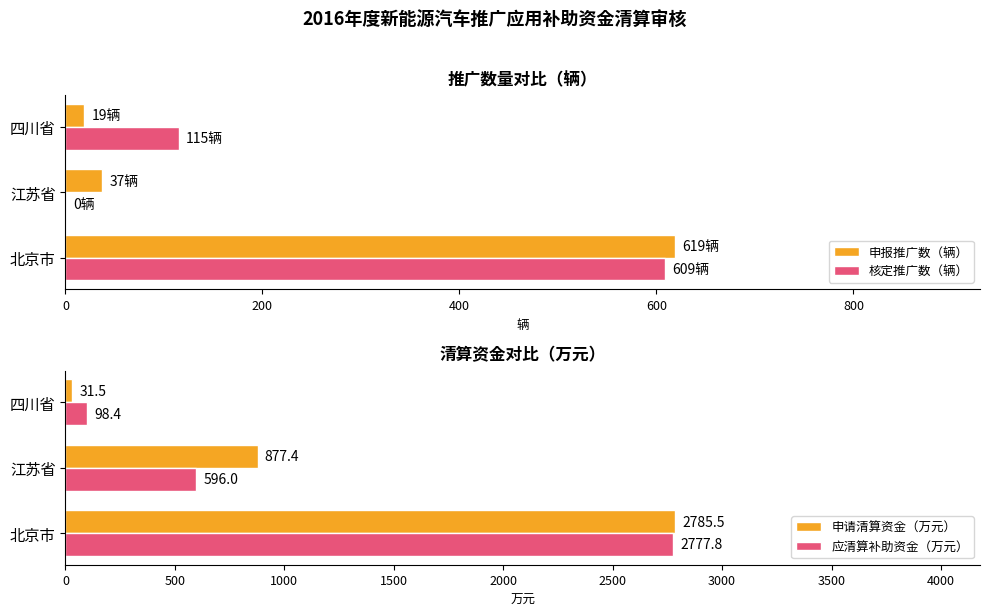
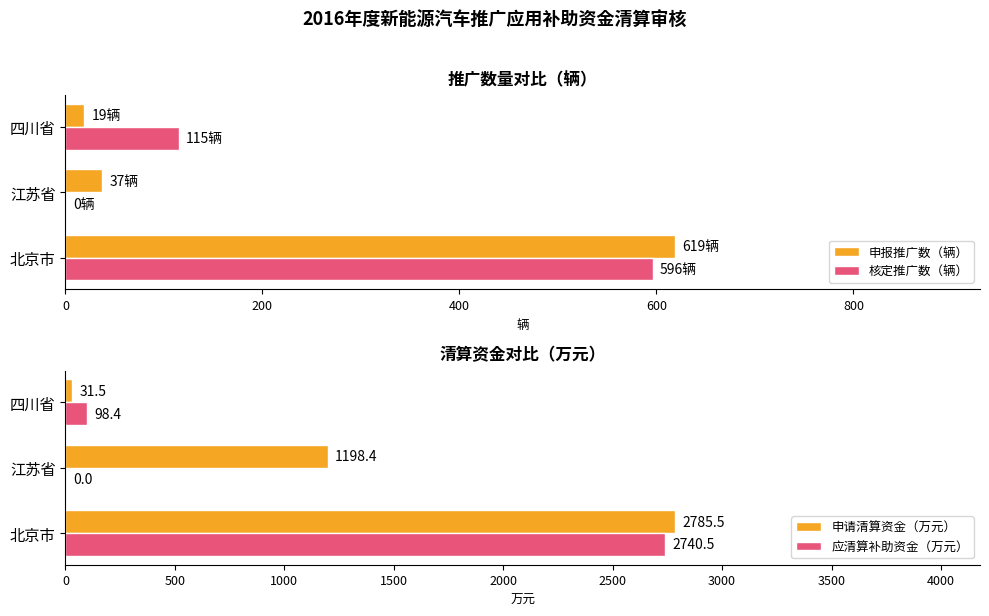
推广数量对比（辆）, 核定推广数（辆）, 北京市: 609辆 -> 596辆
清算资金对比（万元）, 申请清算资金（万元）, 江苏省: 877.4 -> 1198.4
清算资金对比（万元）, 应清算补助资金（万元）, 江苏省: 596.0 -> 0.0
清算资金对比（万元）, 应清算补助资金（万元）, 北京市: 2777.8 -> 2740.5
